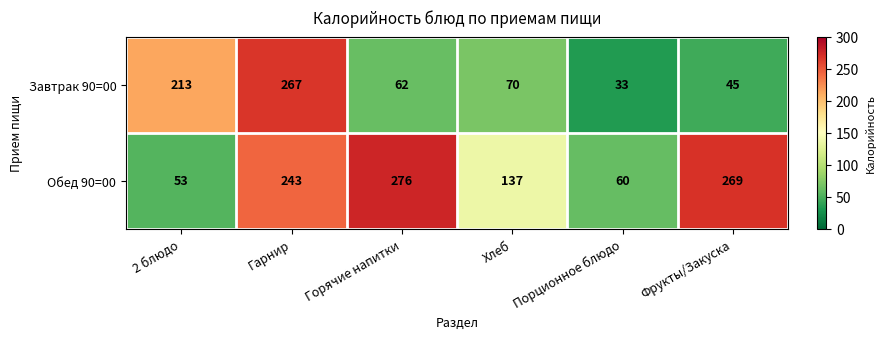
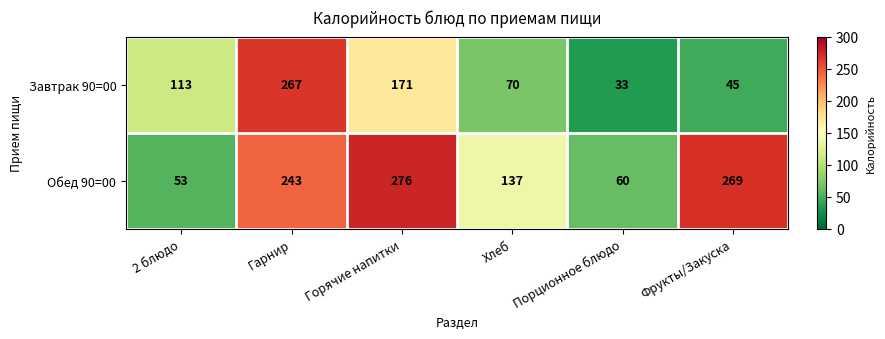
Завтрак 90=00, 2 блюдо: 213 -> 113
Завтрак 90=00, Горячие напитки: 62 -> 171
